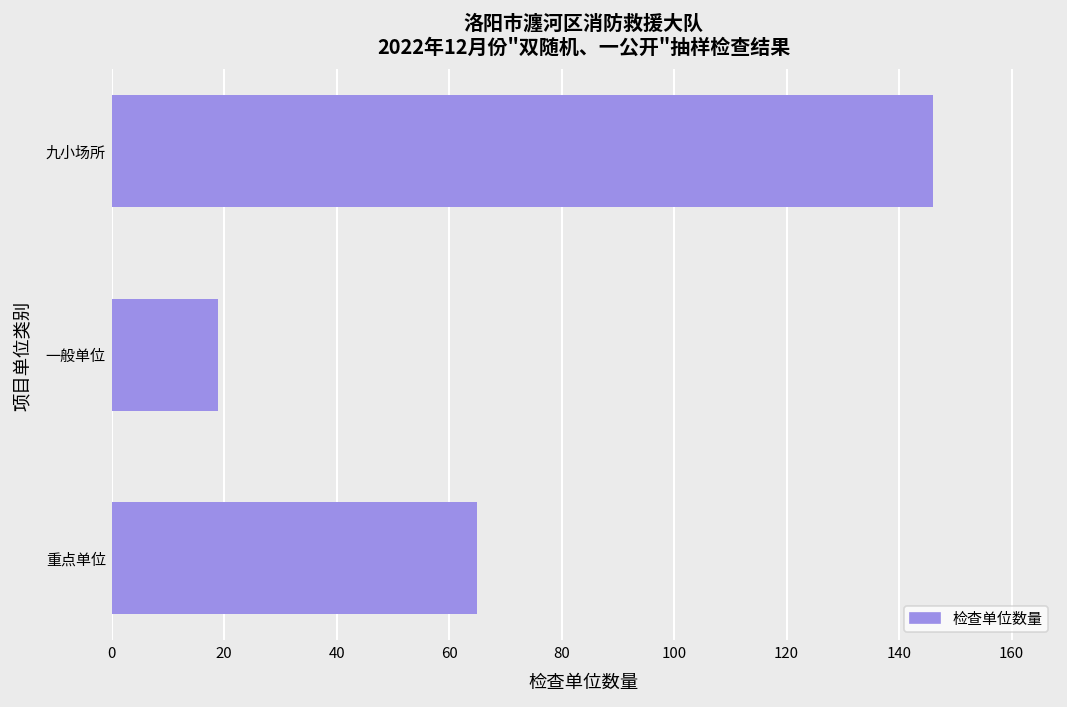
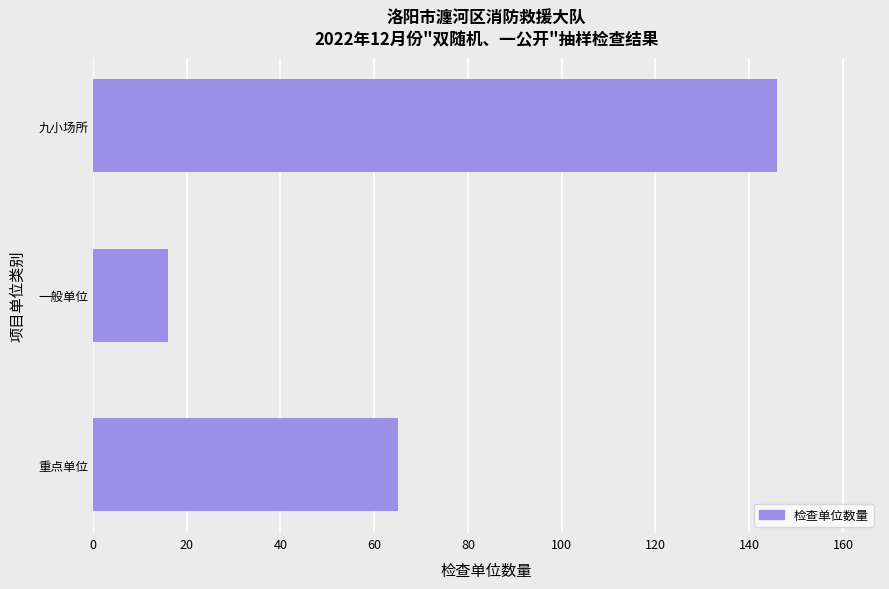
一般单位: 19 -> 16
